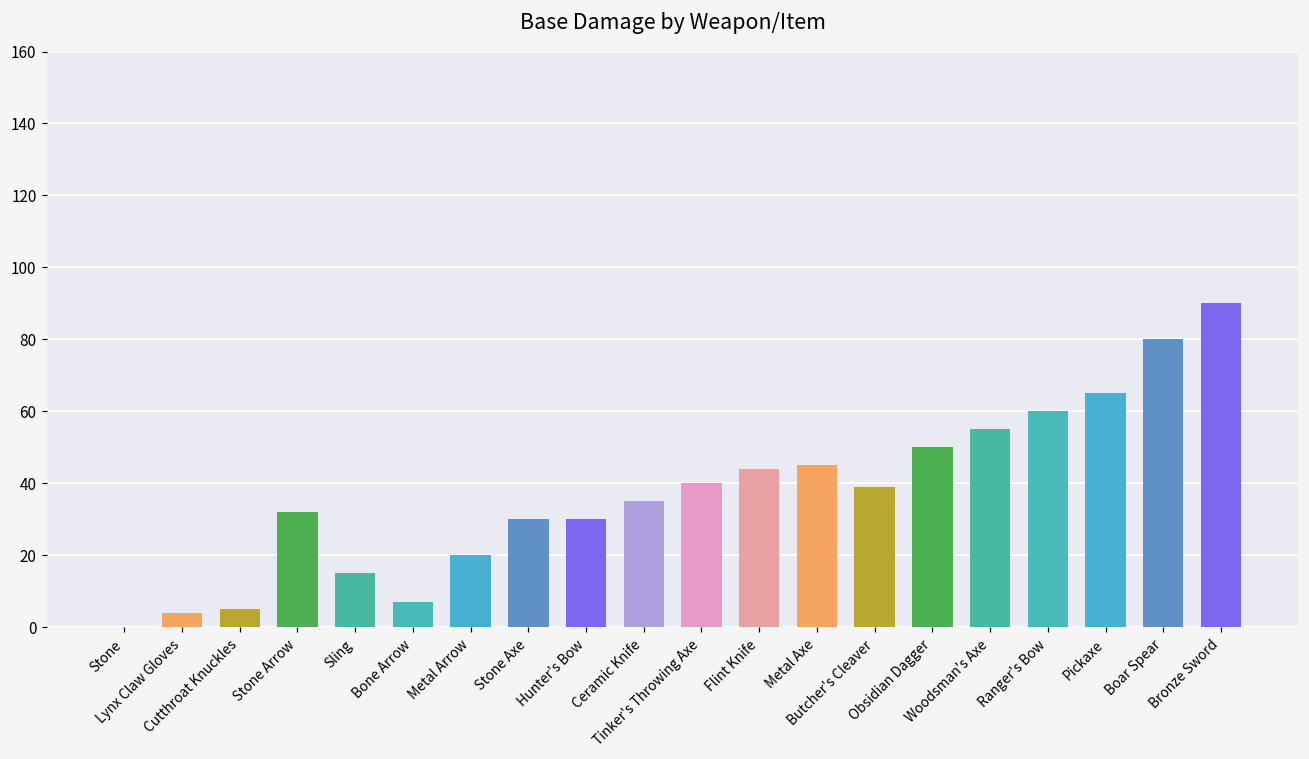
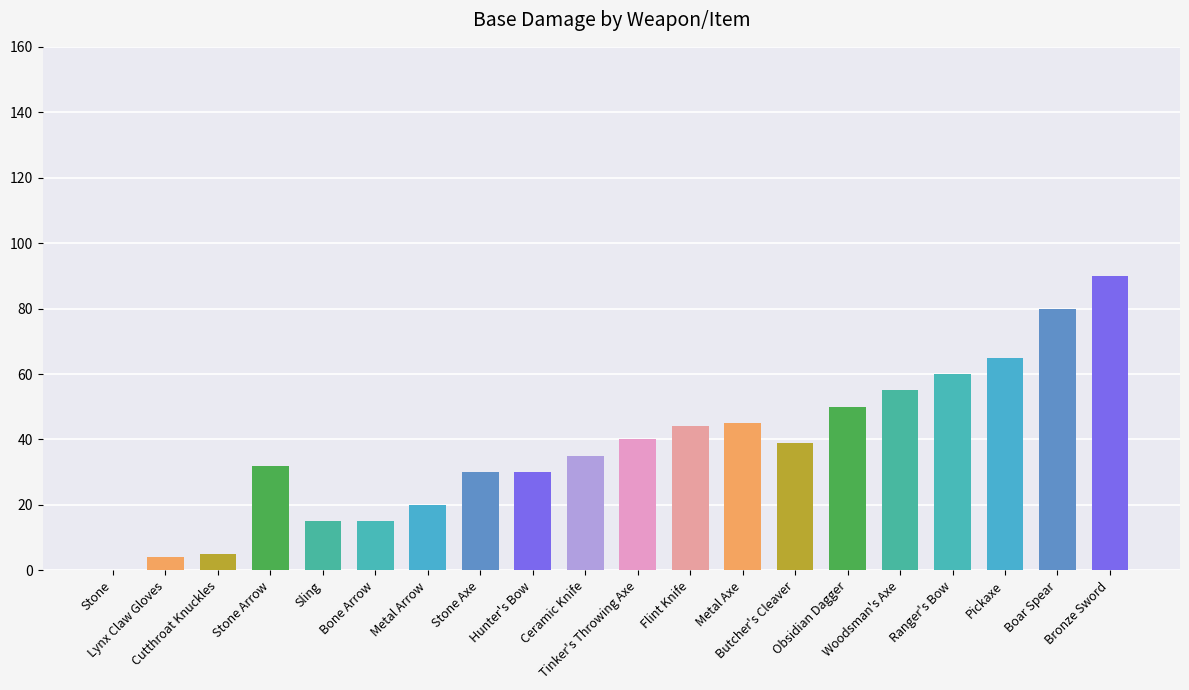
Bone Arrow: 7 -> 15
